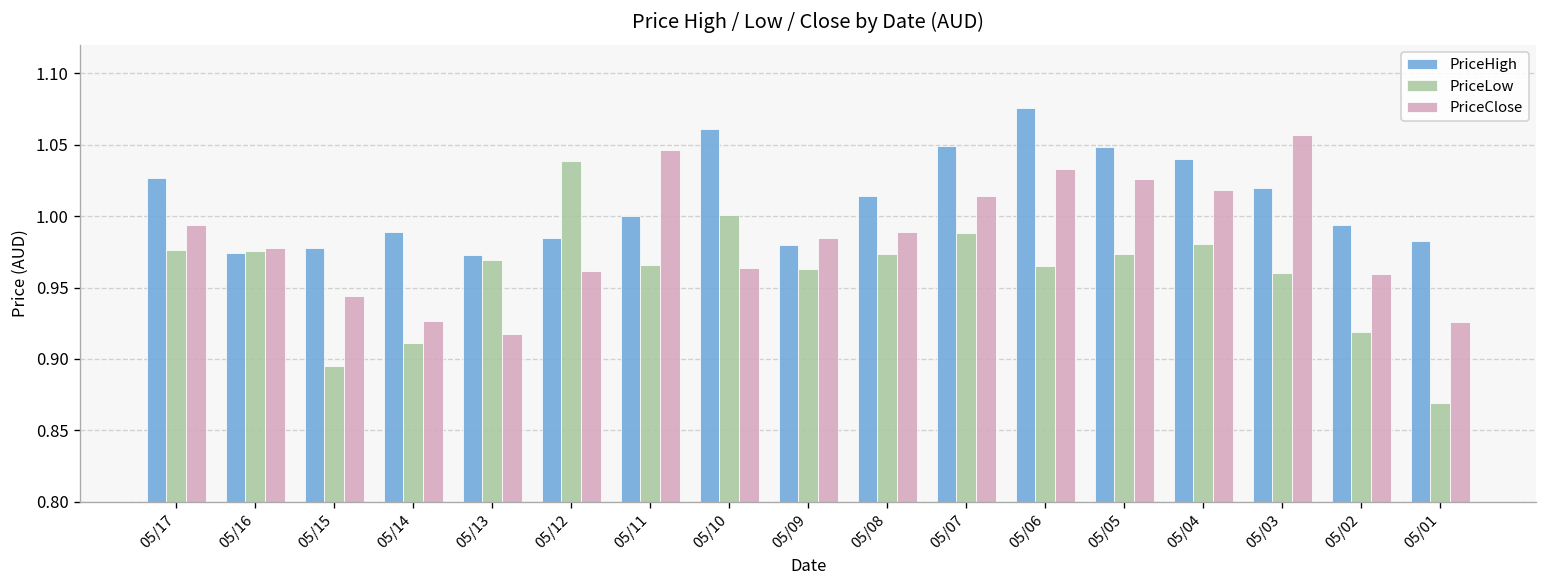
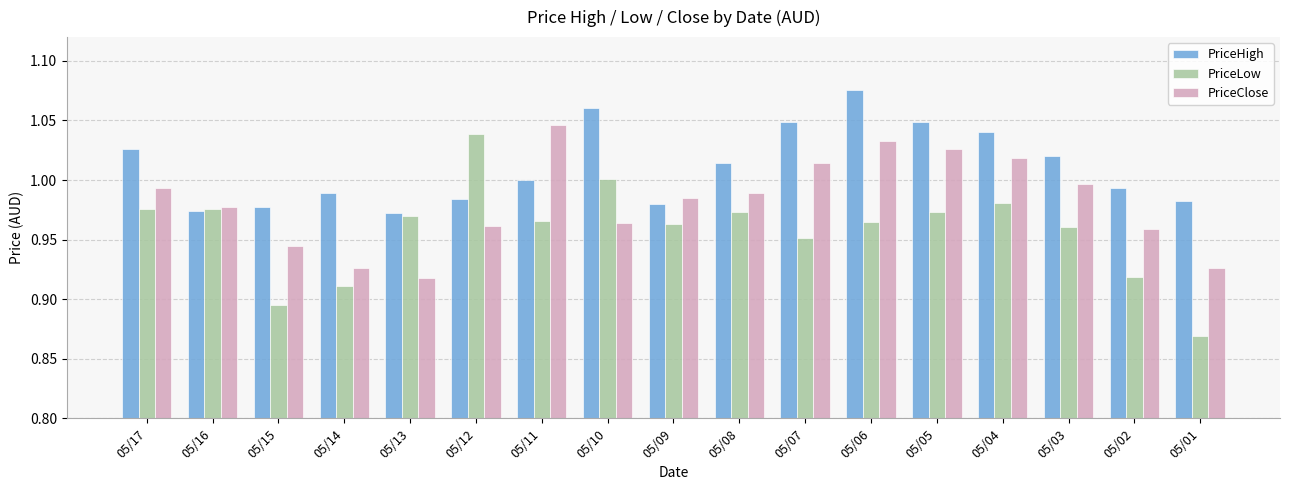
PriceLow, 05/07: 0.988 -> 0.951
PriceClose, 05/03: 1.057 -> 0.997
